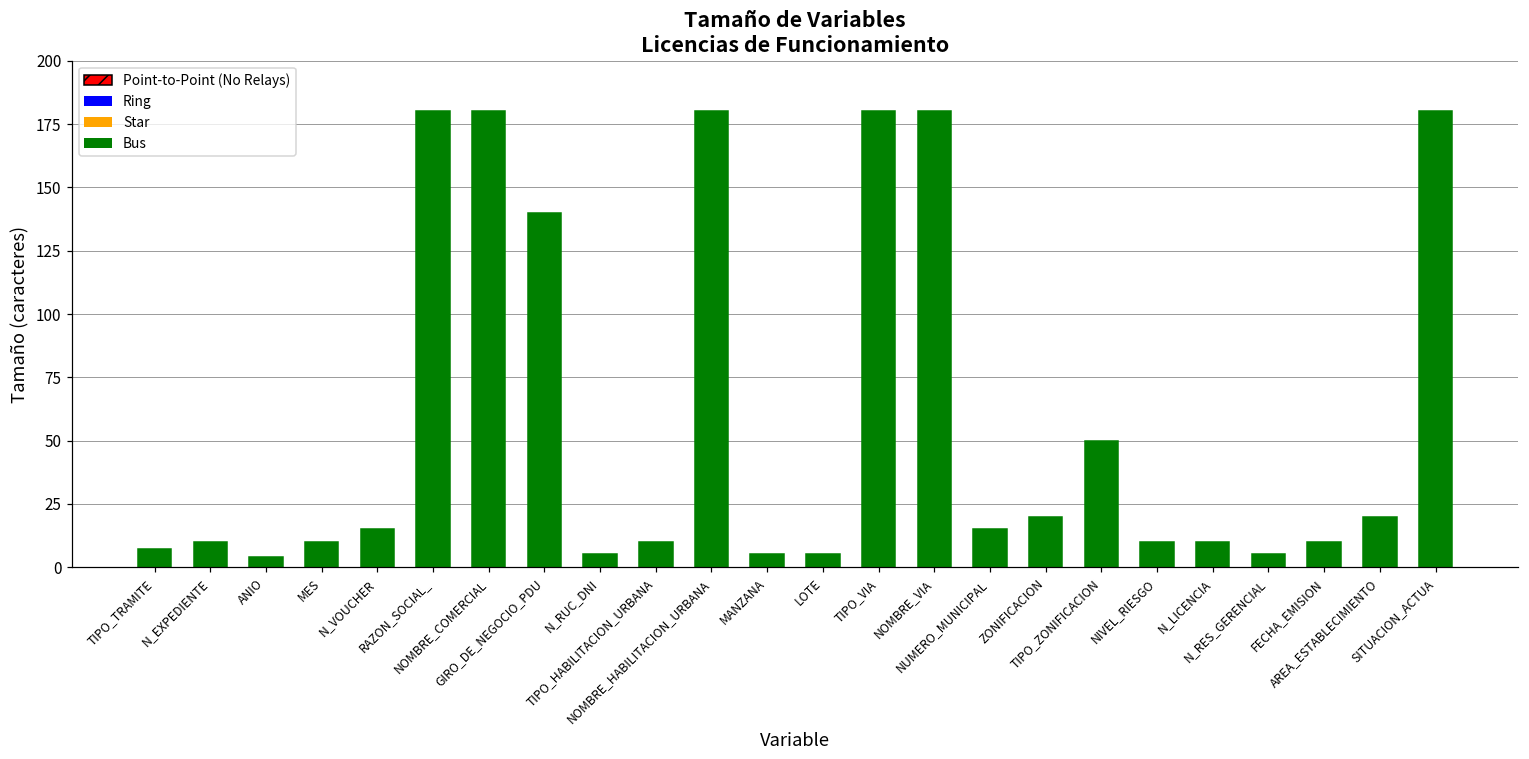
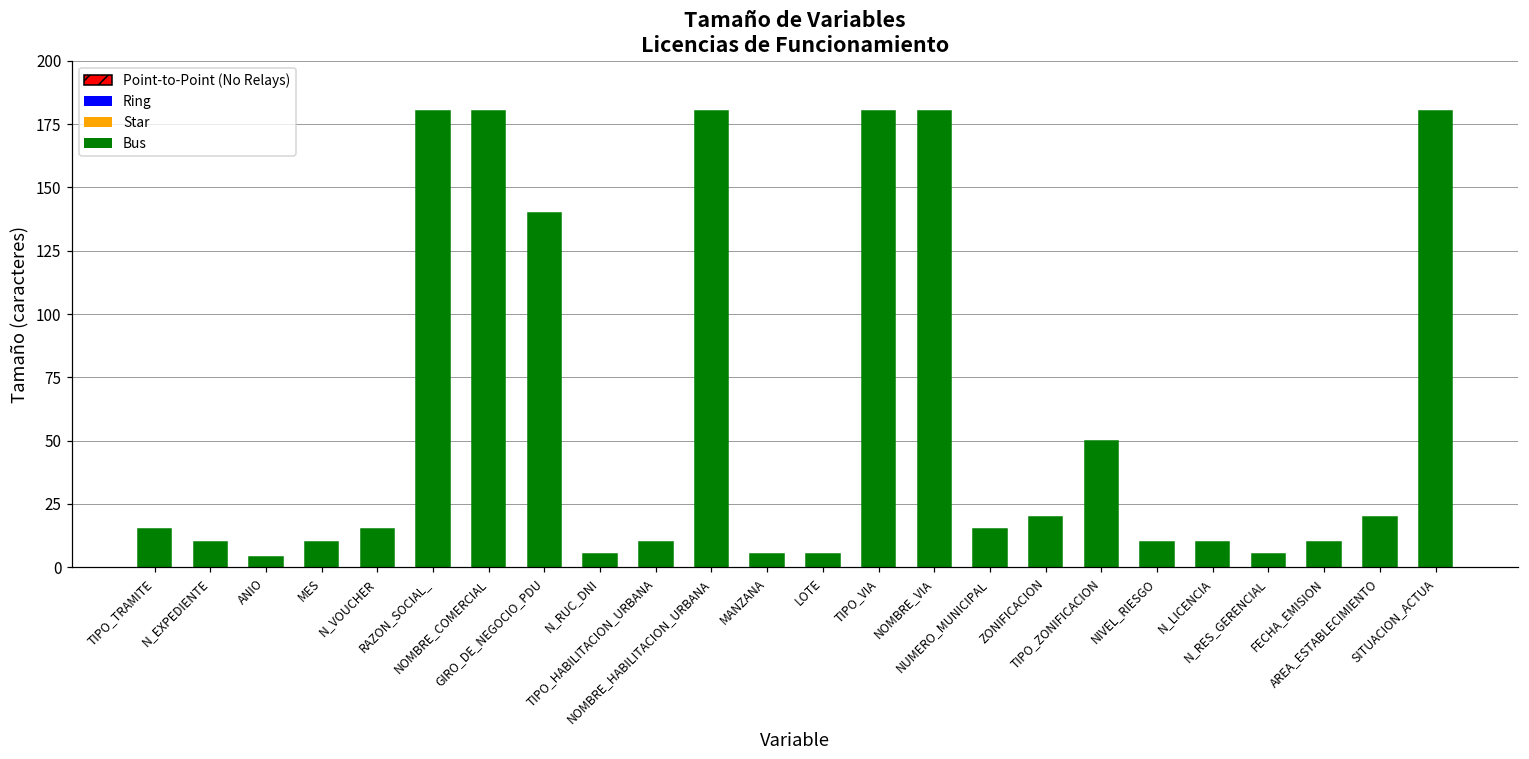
TIPO_TRAMITE: 7 -> 15
